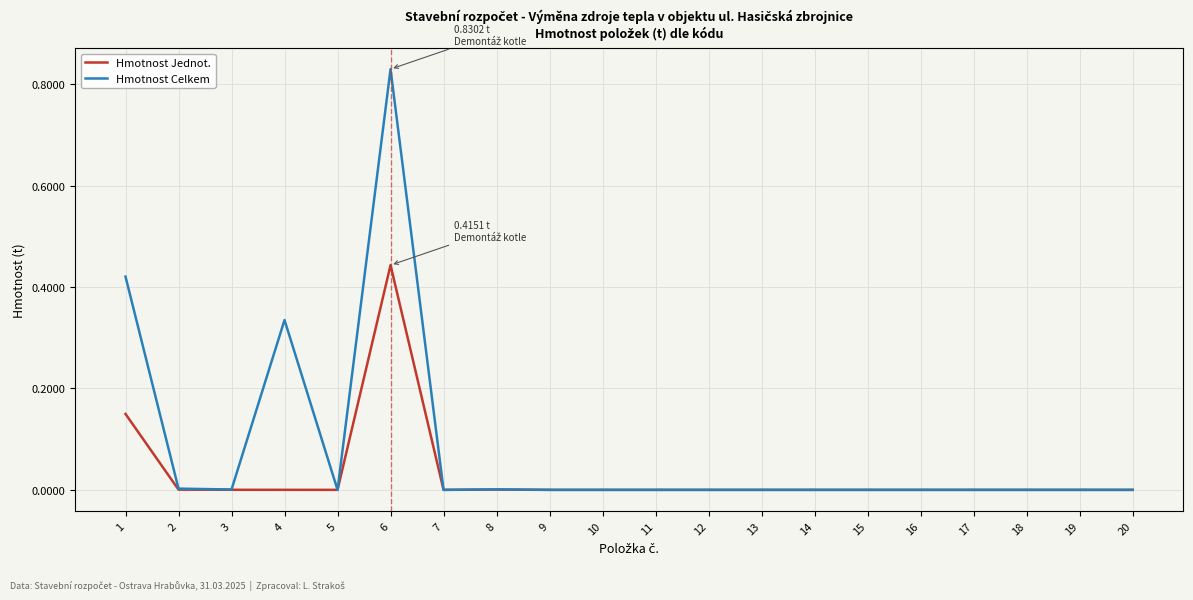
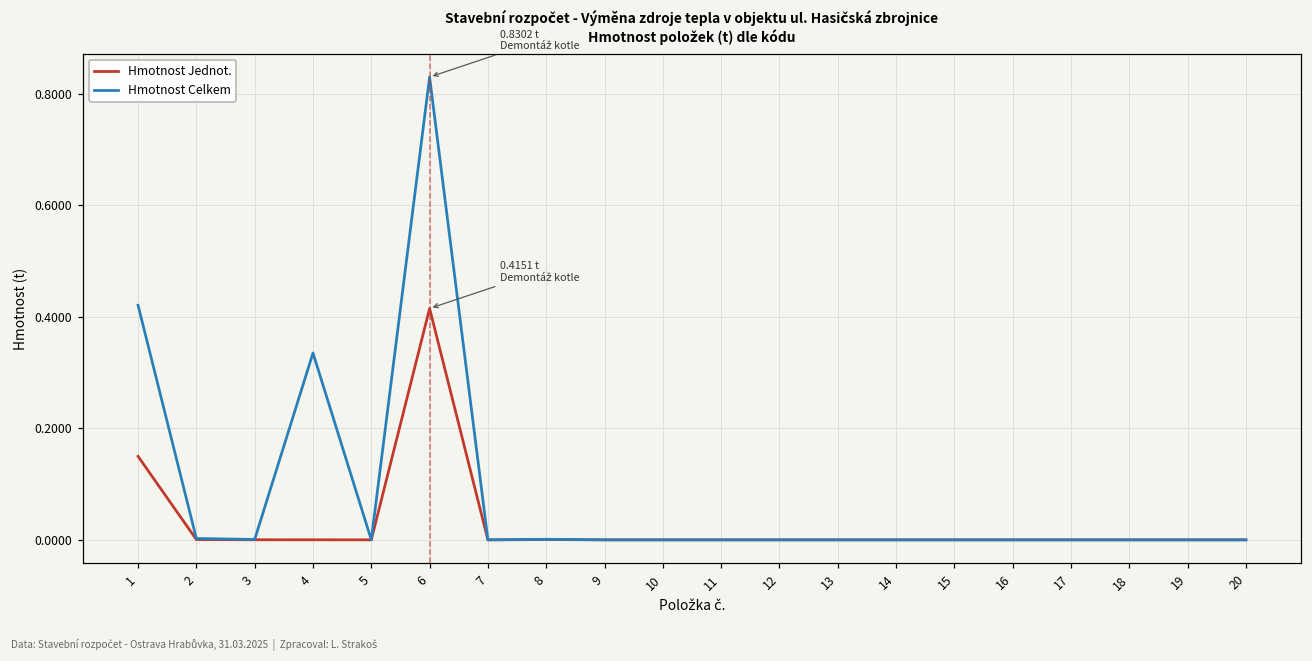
Hmotnost Jednot., 6: 0.44 -> 0.42
